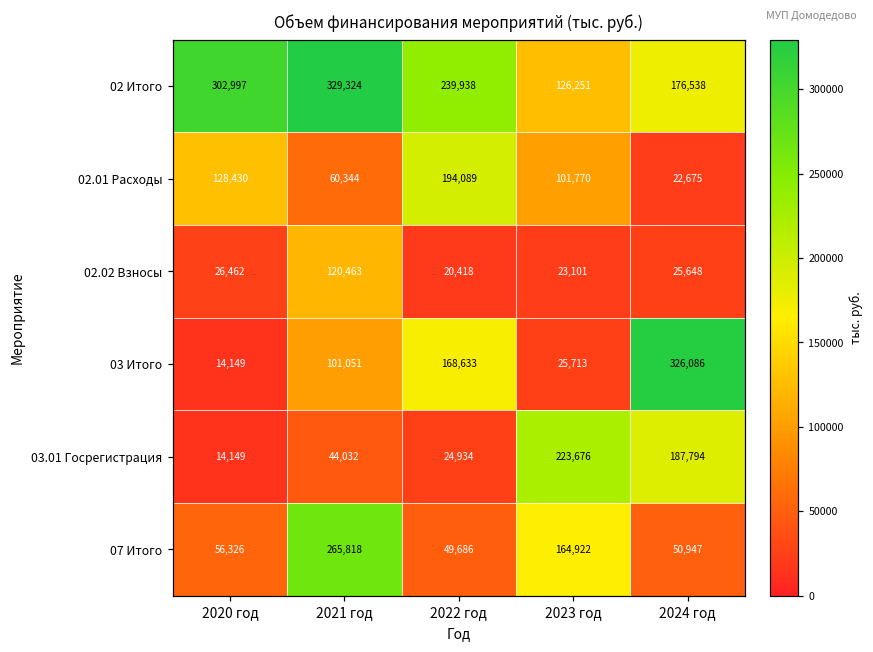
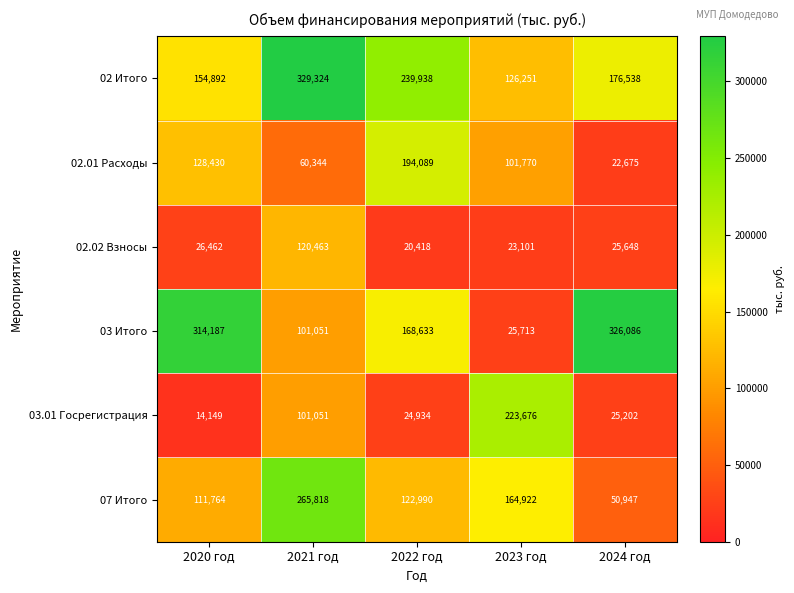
02 Итого, 2020 год: 302,997 -> 154,892
03 Итого, 2020 год: 14,149 -> 314,187
03.01 Госрегистрация, 2021 год: 44,032 -> 101,051
03.01 Госрегистрация, 2024 год: 187,794 -> 25,202
07 Итого, 2020 год: 56,326 -> 111,764
07 Итого, 2022 год: 49,686 -> 122,990
